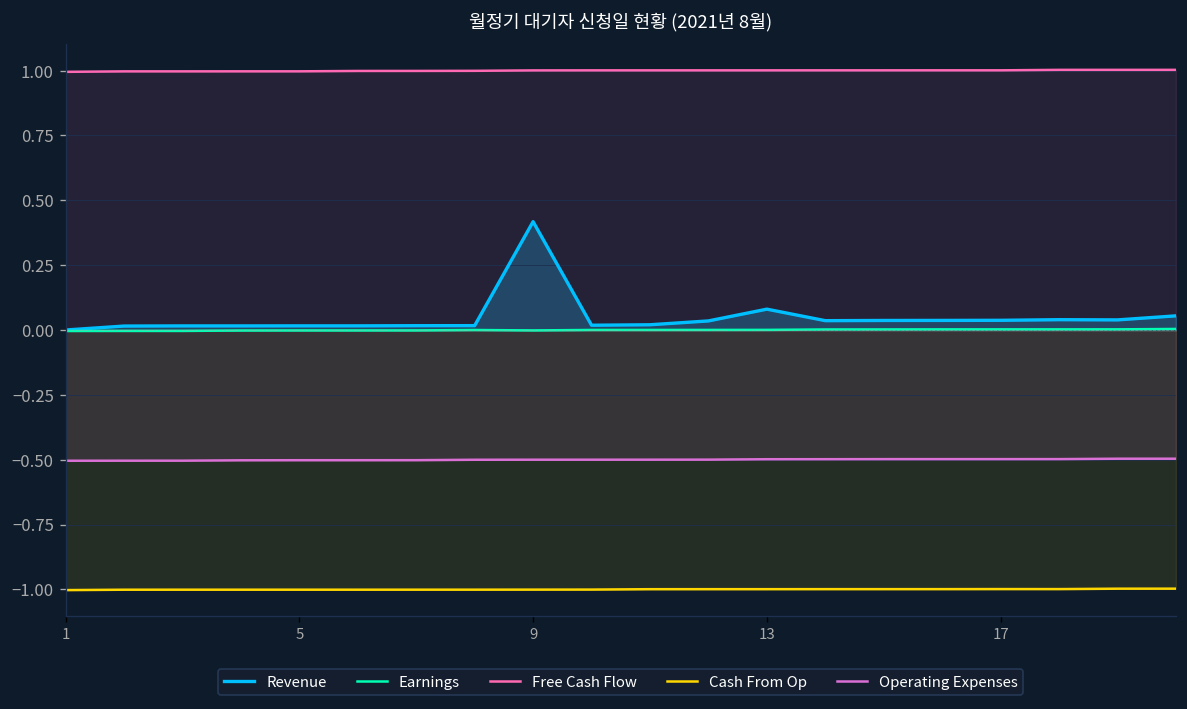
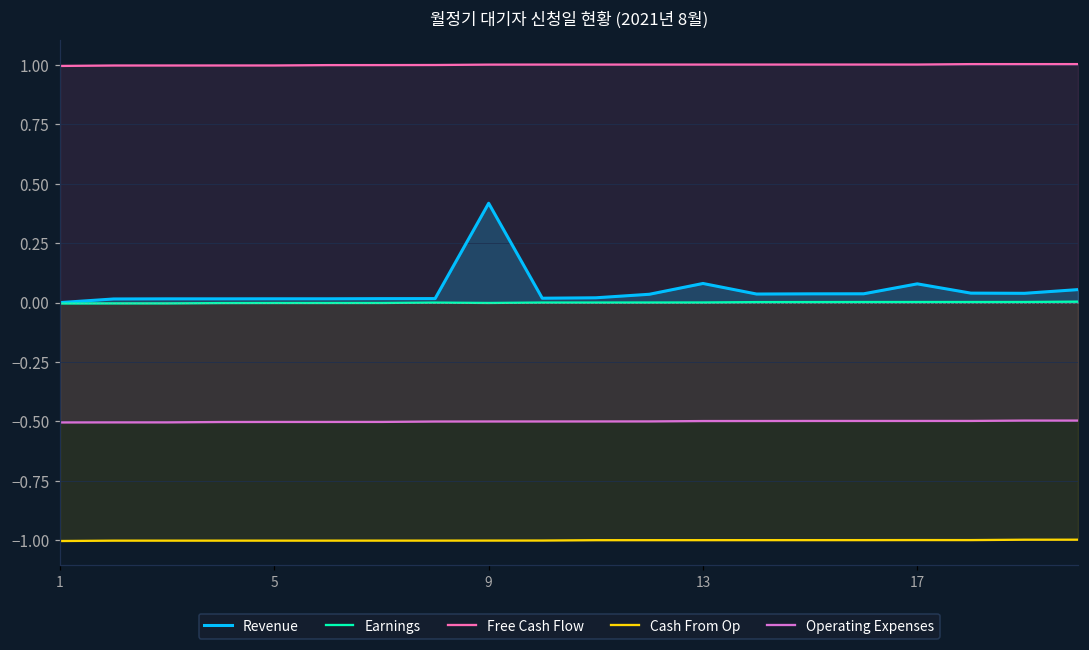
Revenue, 17: 0.04 -> 0.08
